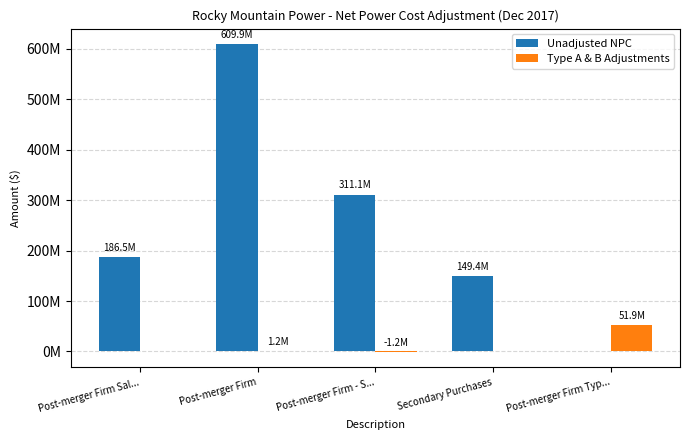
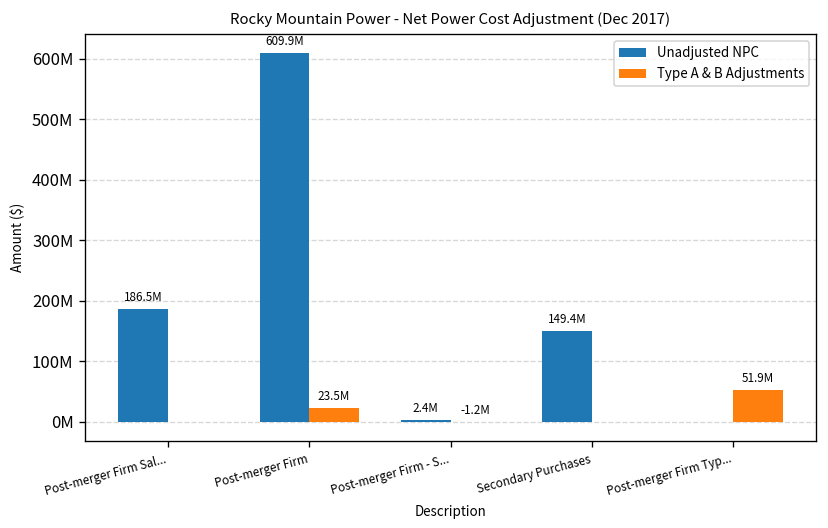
Type A & B Adjustments, Post-merger Firm: 1.2M -> 23.5M
Unadjusted NPC, Post-merger Firm - S...: 311.1M -> 2.4M
